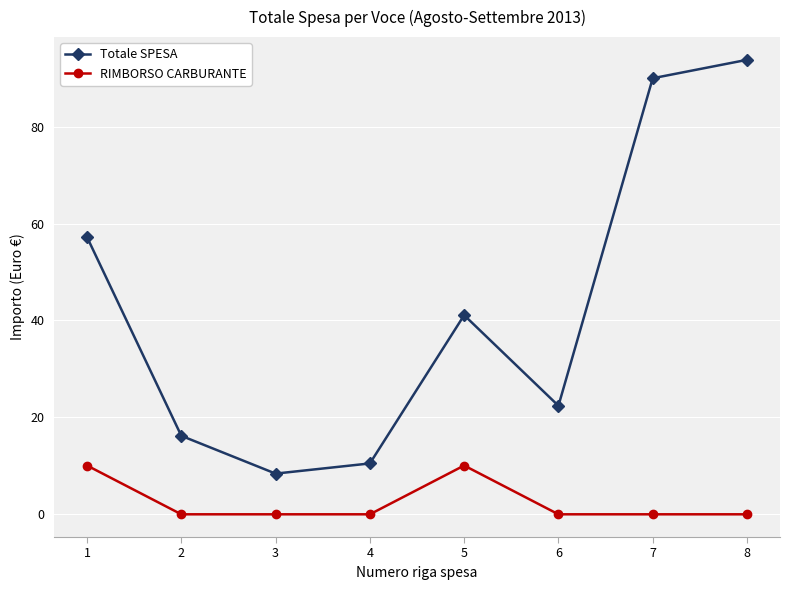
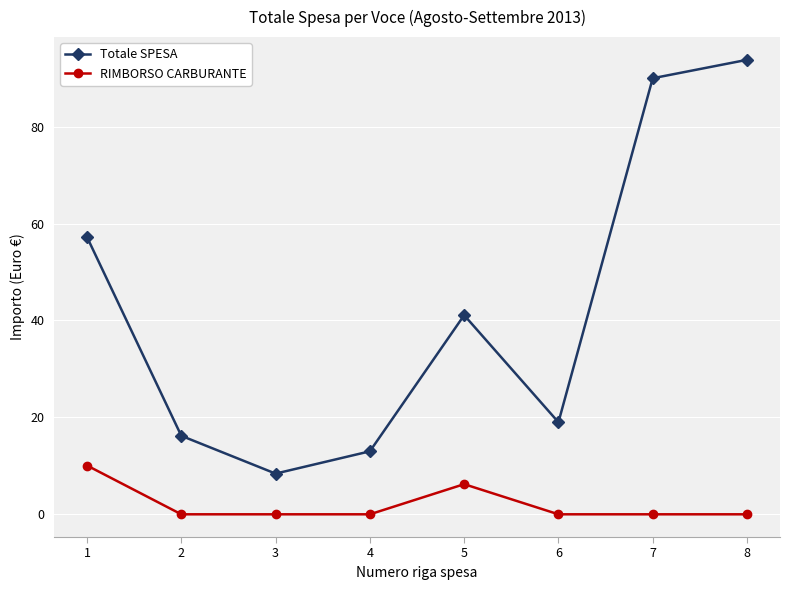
Totale SPESA, 4: 11 -> 13
RIMBORSO CARBURANTE, 5: 10 -> 6
Totale SPESA, 6: 22 -> 19
